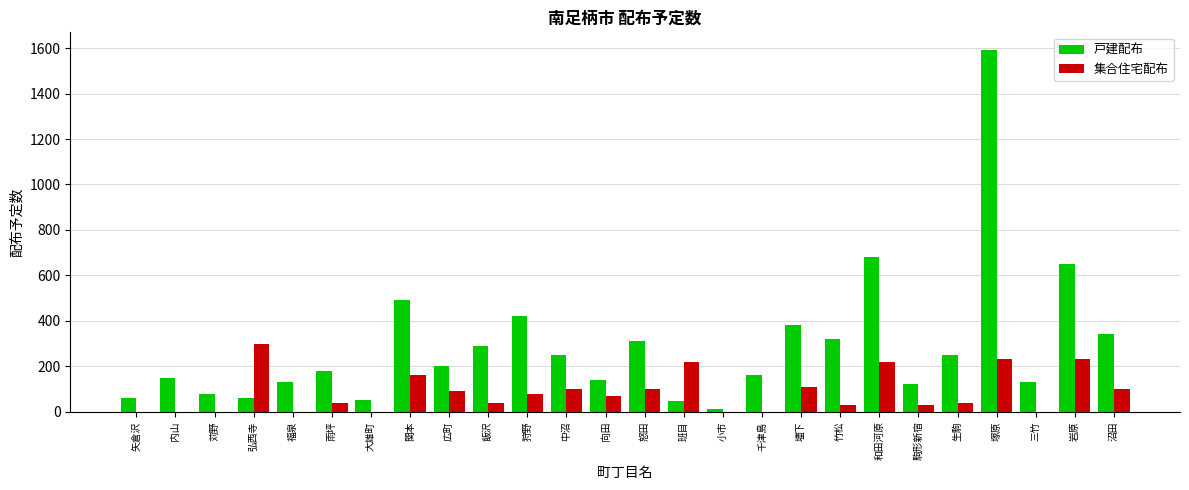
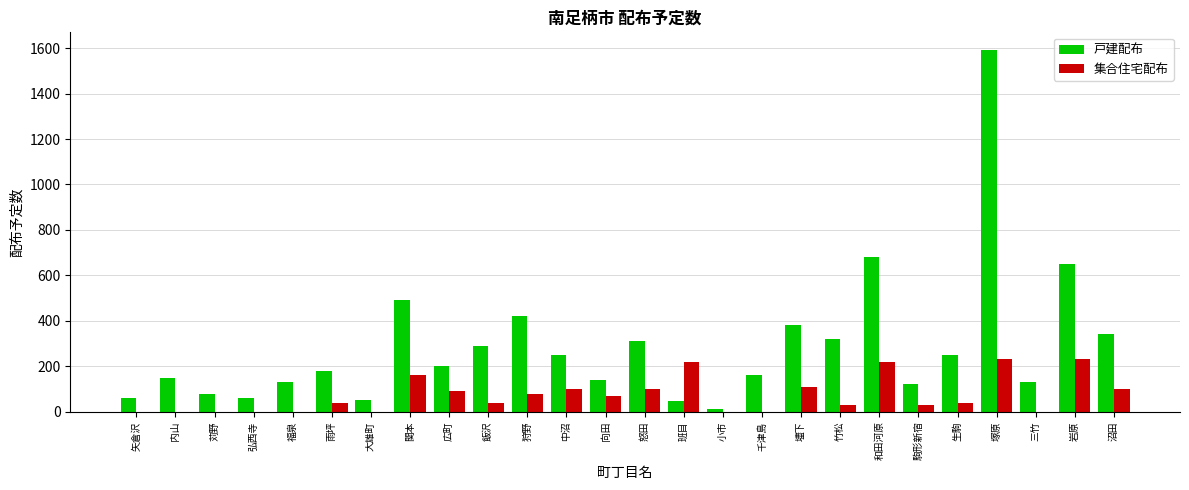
集合住宅配布, 弘西寺: 300 -> 0
